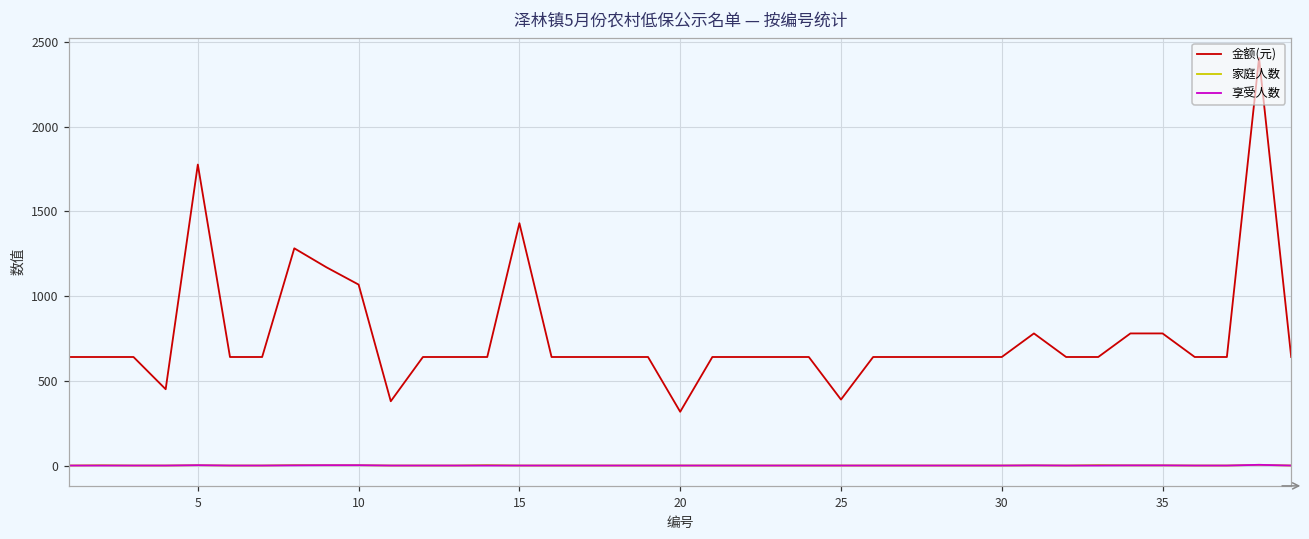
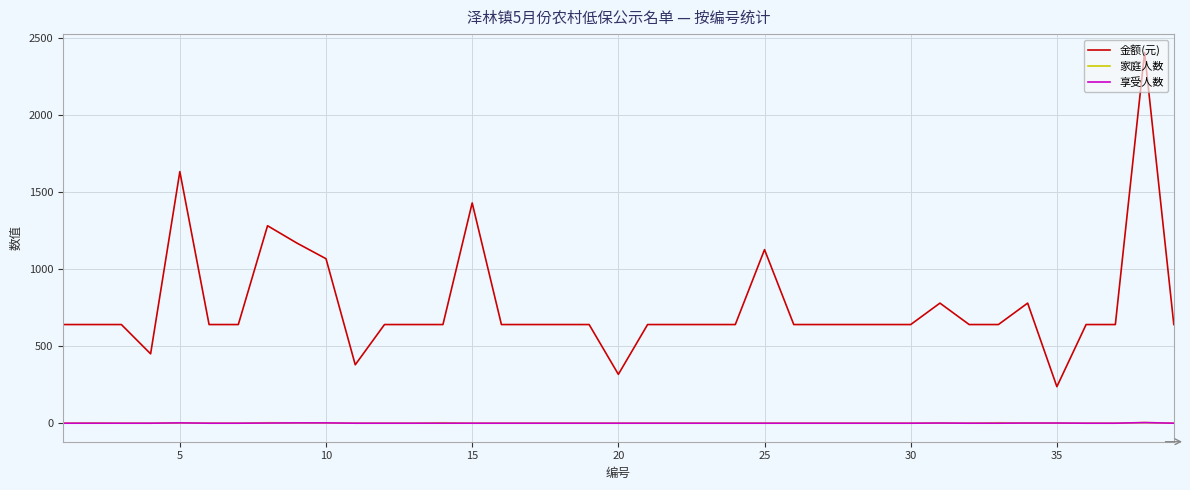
金额(元), 5: 1780 -> 1630
金额(元), 25: 390 -> 1130
金额(元), 35: 780 -> 240
